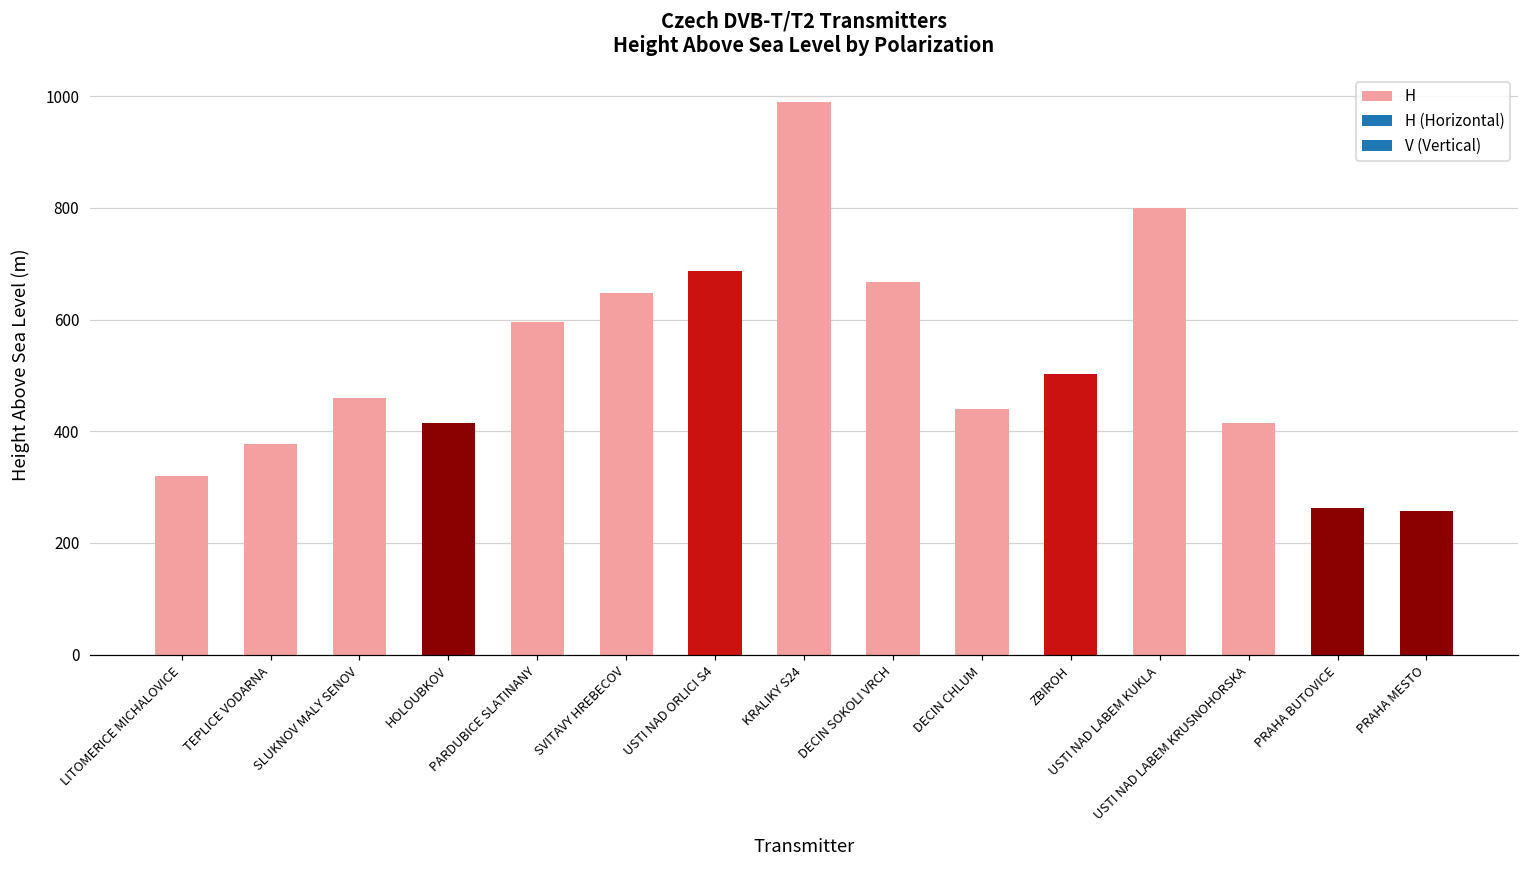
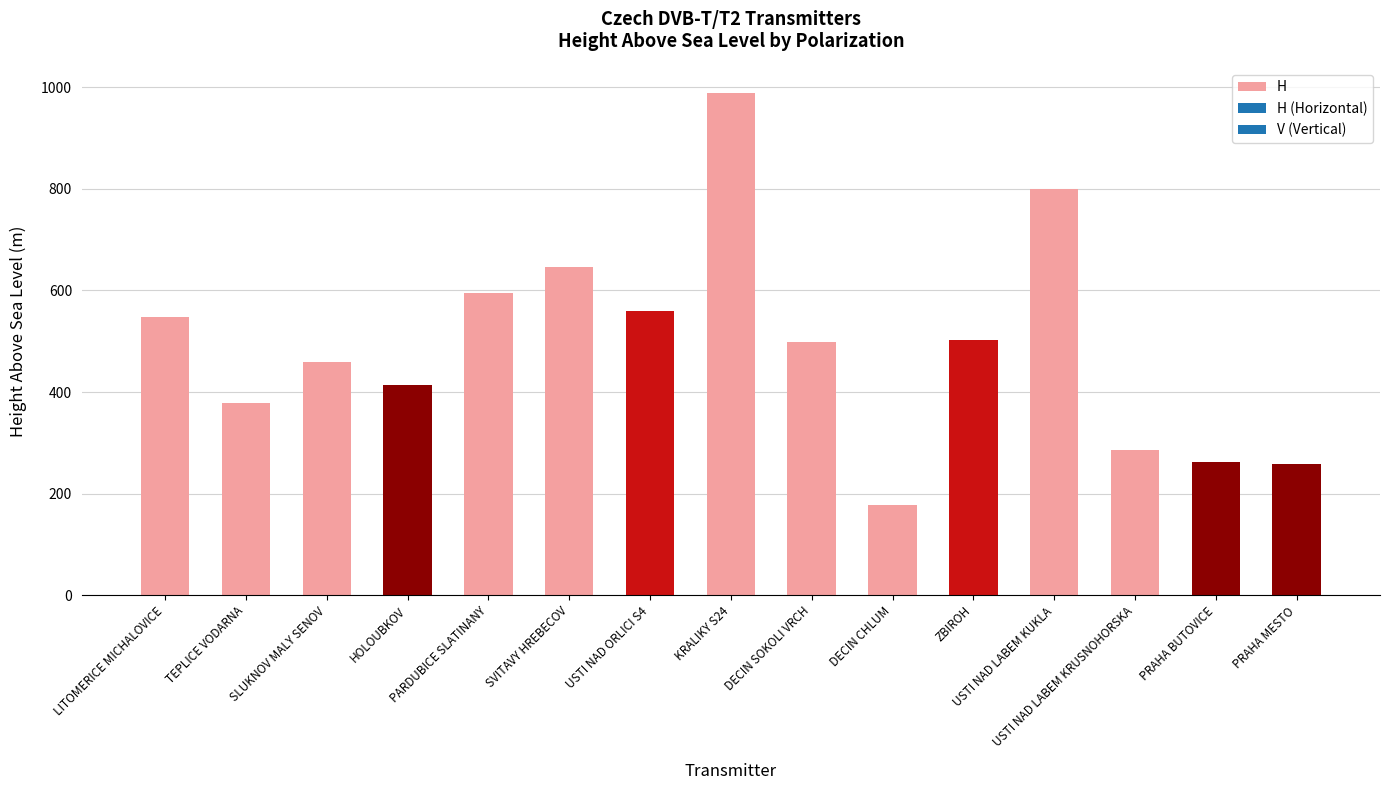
LITOMERICE MICHALOVICE: 320 -> 550
USTI NAD ORLICI S4: 690 -> 560
DECIN SOKOLI VRCH: 670 -> 500
DECIN CHLUM: 440 -> 180
USTI NAD LABEM KRUSNOHORSKA: 420 -> 290
